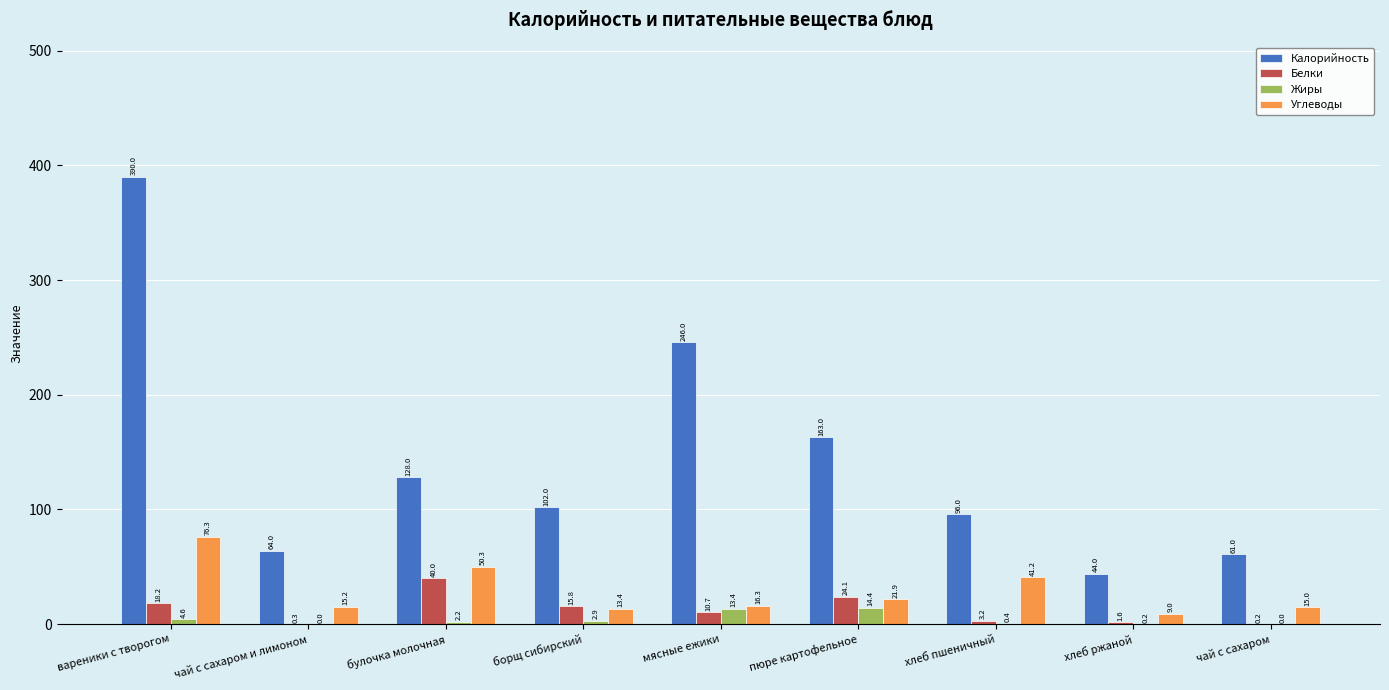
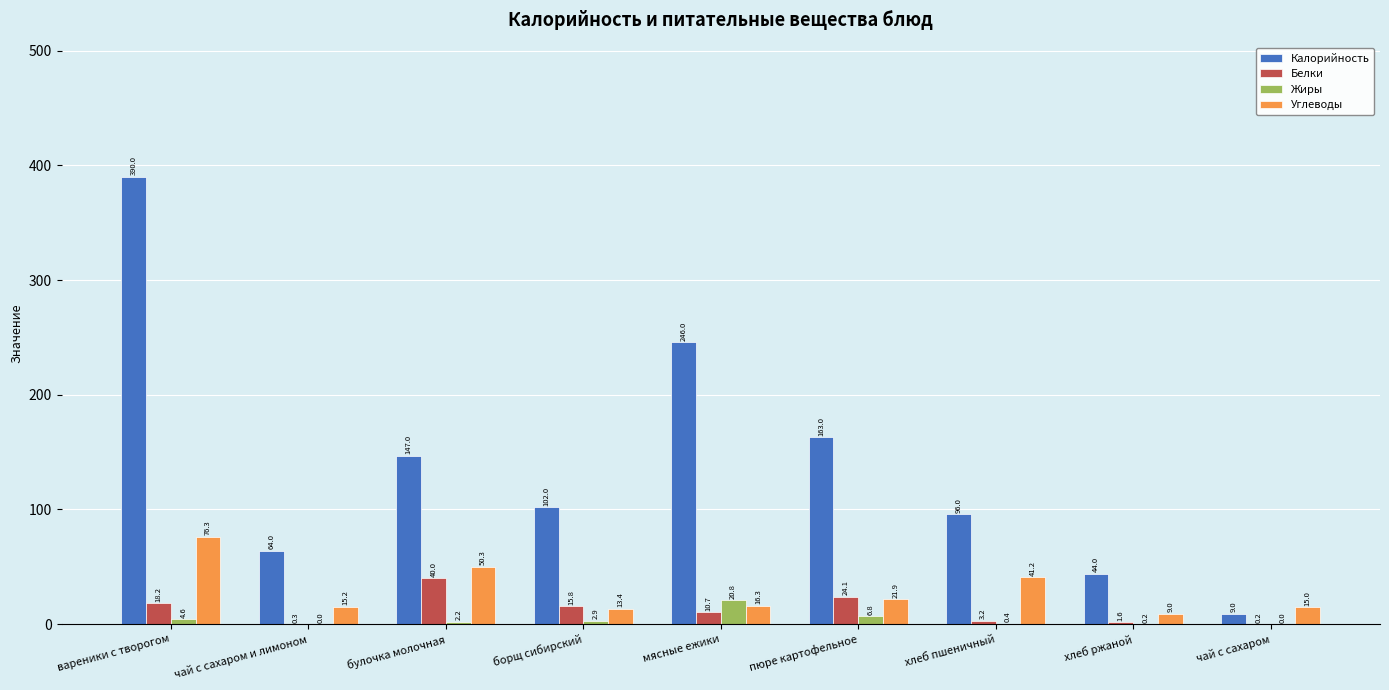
Калорийность, булочка молочная: 128.0 -> 147.0
Жиры, мясные ежики: 13.4 -> 20.8
Жиры, пюре картофельное: 14.4 -> 6.8
Калорийность, чай с сахаром: 61.0 -> 9.0
